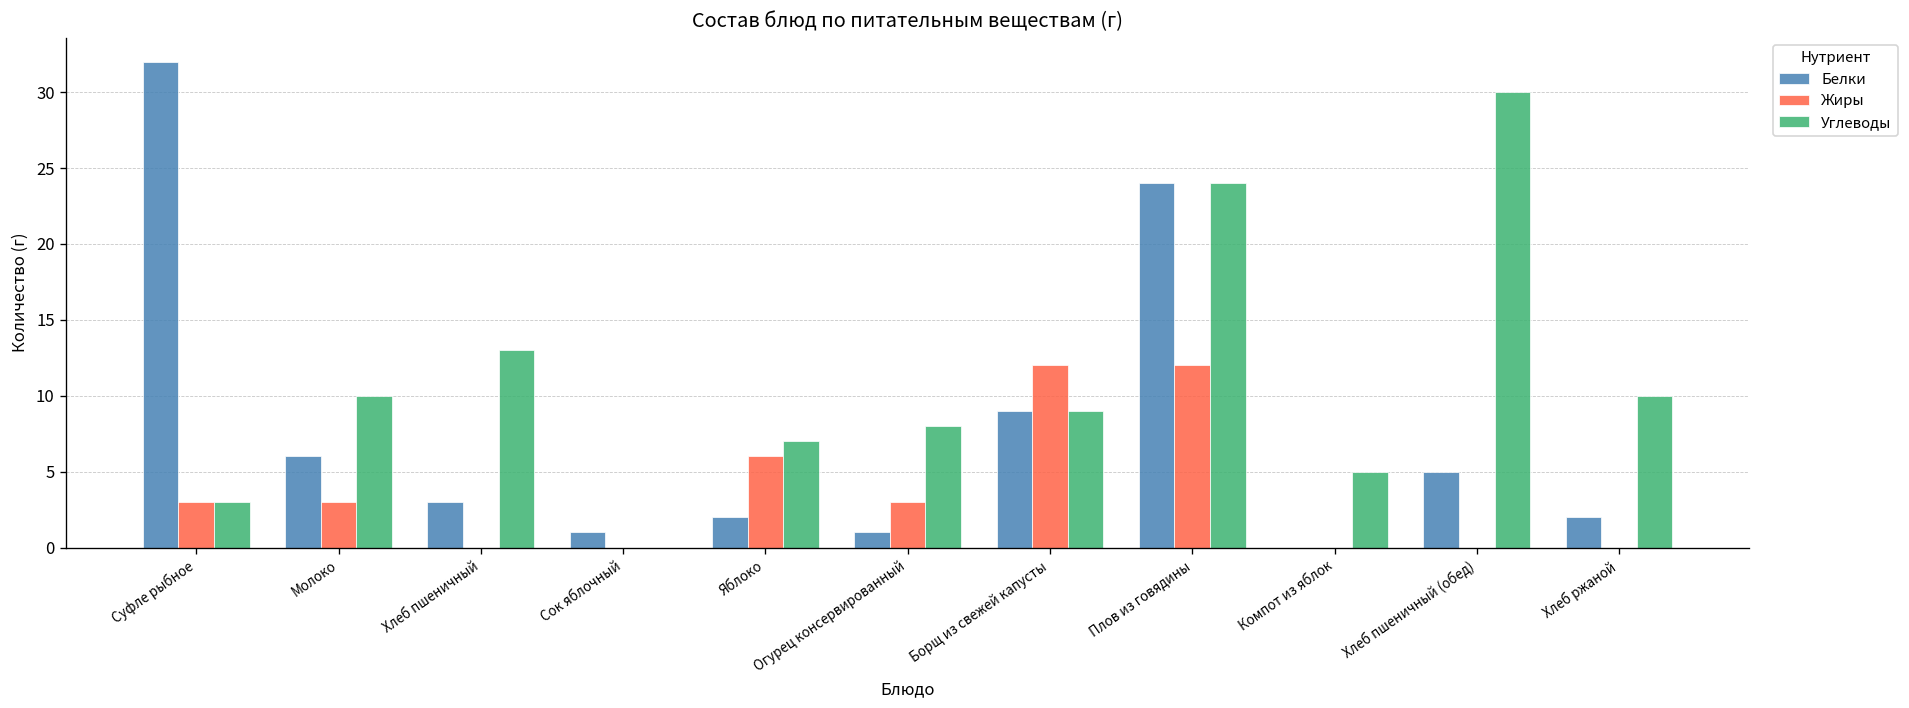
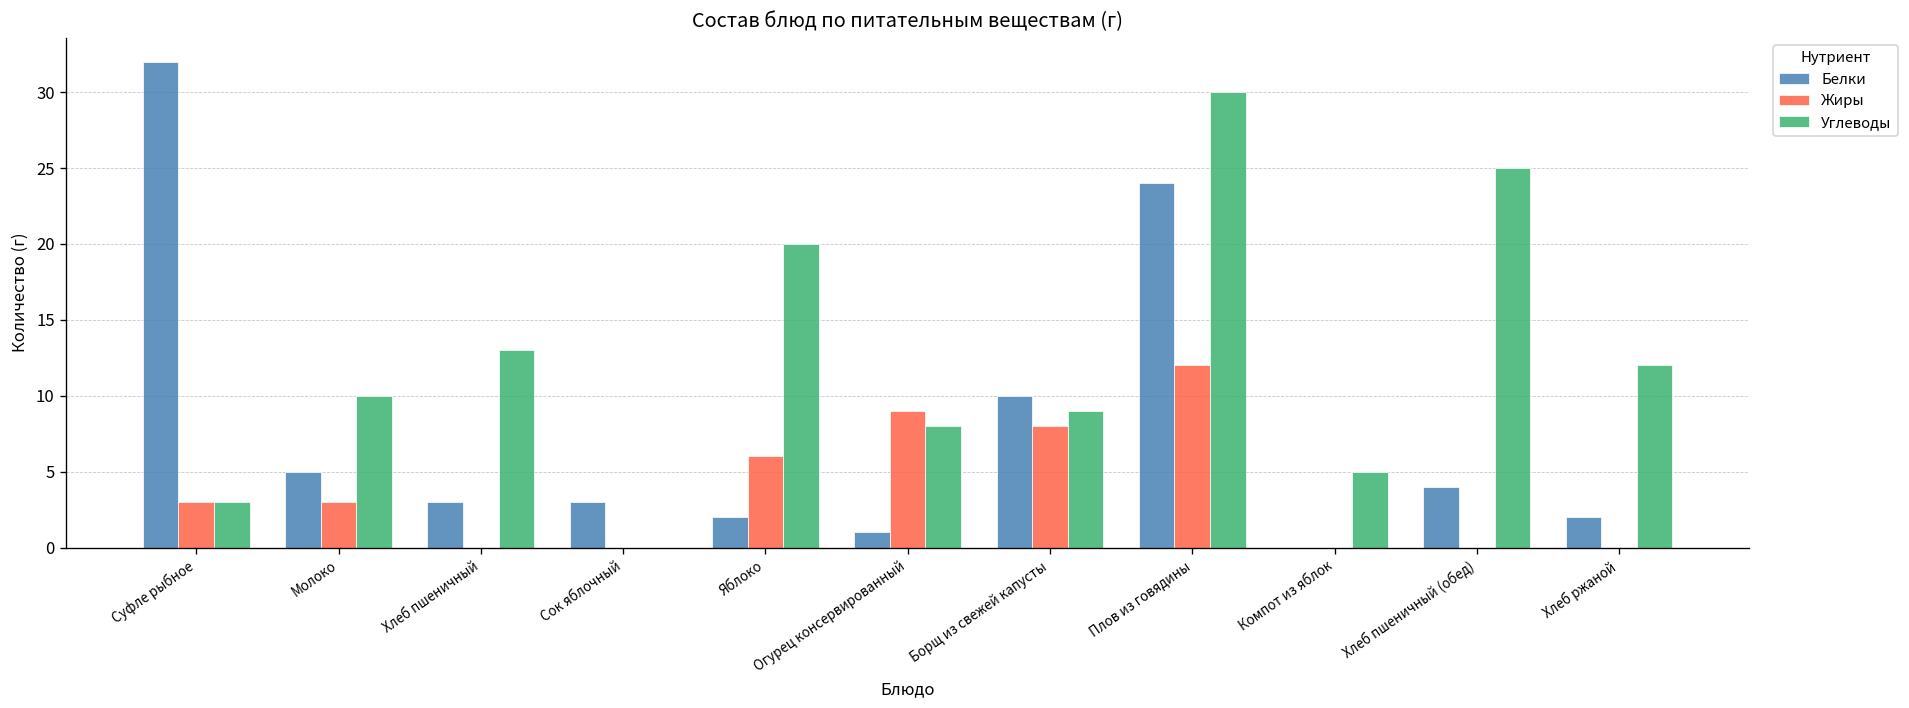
Белки, Молоко: 6 -> 5
Белки, Сок яблочный: 1 -> 3
Углеводы, Яблоко: 7 -> 20
Жиры, Огурец консервированный: 3 -> 9
Белки, Борщ из свежей капусты: 9 -> 10
Жиры, Борщ из свежей капусты: 12 -> 8
Углеводы, Плов из говядины: 24 -> 30
Белки, Хлеб пшеничный (обед): 5 -> 4
Углеводы, Хлеб пшеничный (обед): 30 -> 25
Углеводы, Хлеб ржаной: 10 -> 12
